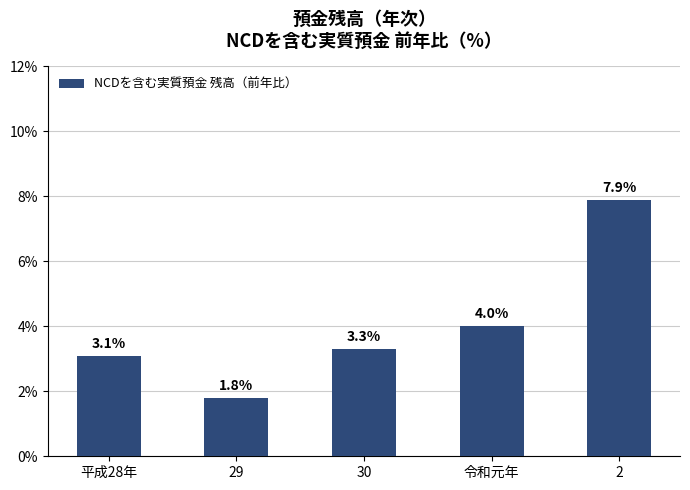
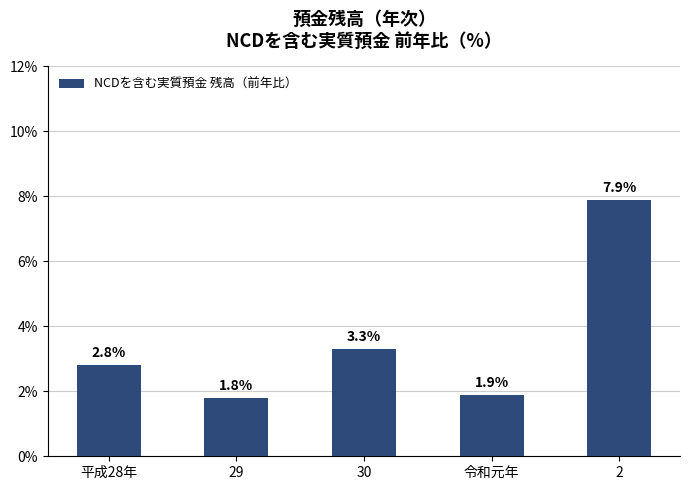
平成28年: 3.1% -> 2.8%
令和元年: 4.0% -> 1.9%
